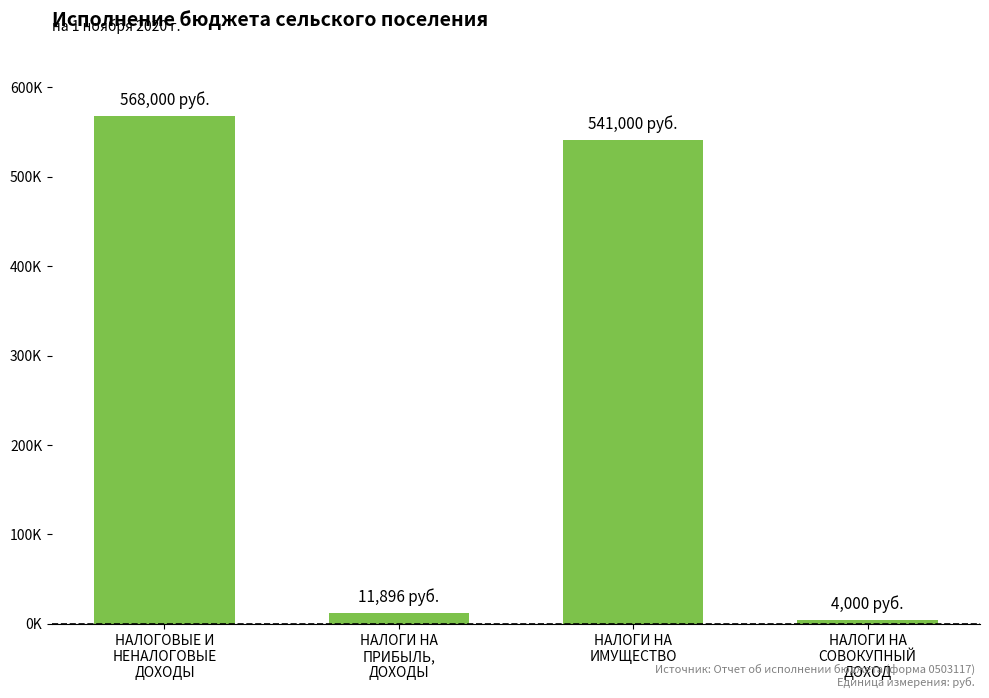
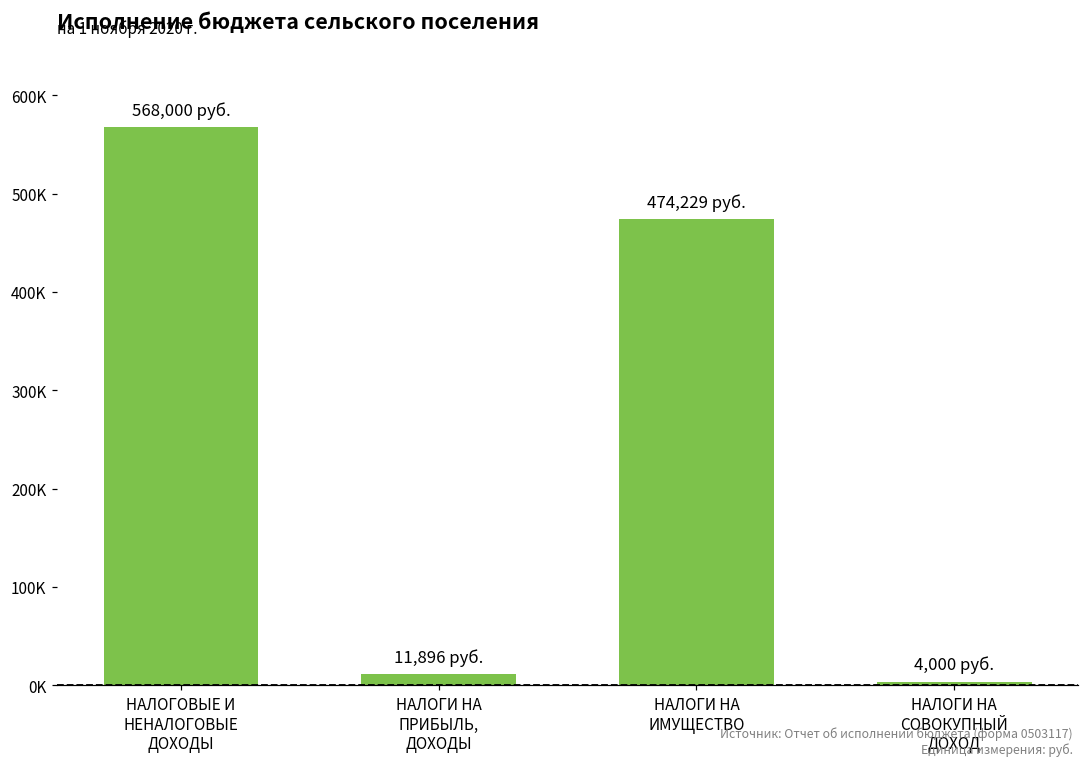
НАЛОГИ НА ИМУЩЕСТВО: 541,000 -> 474,229
